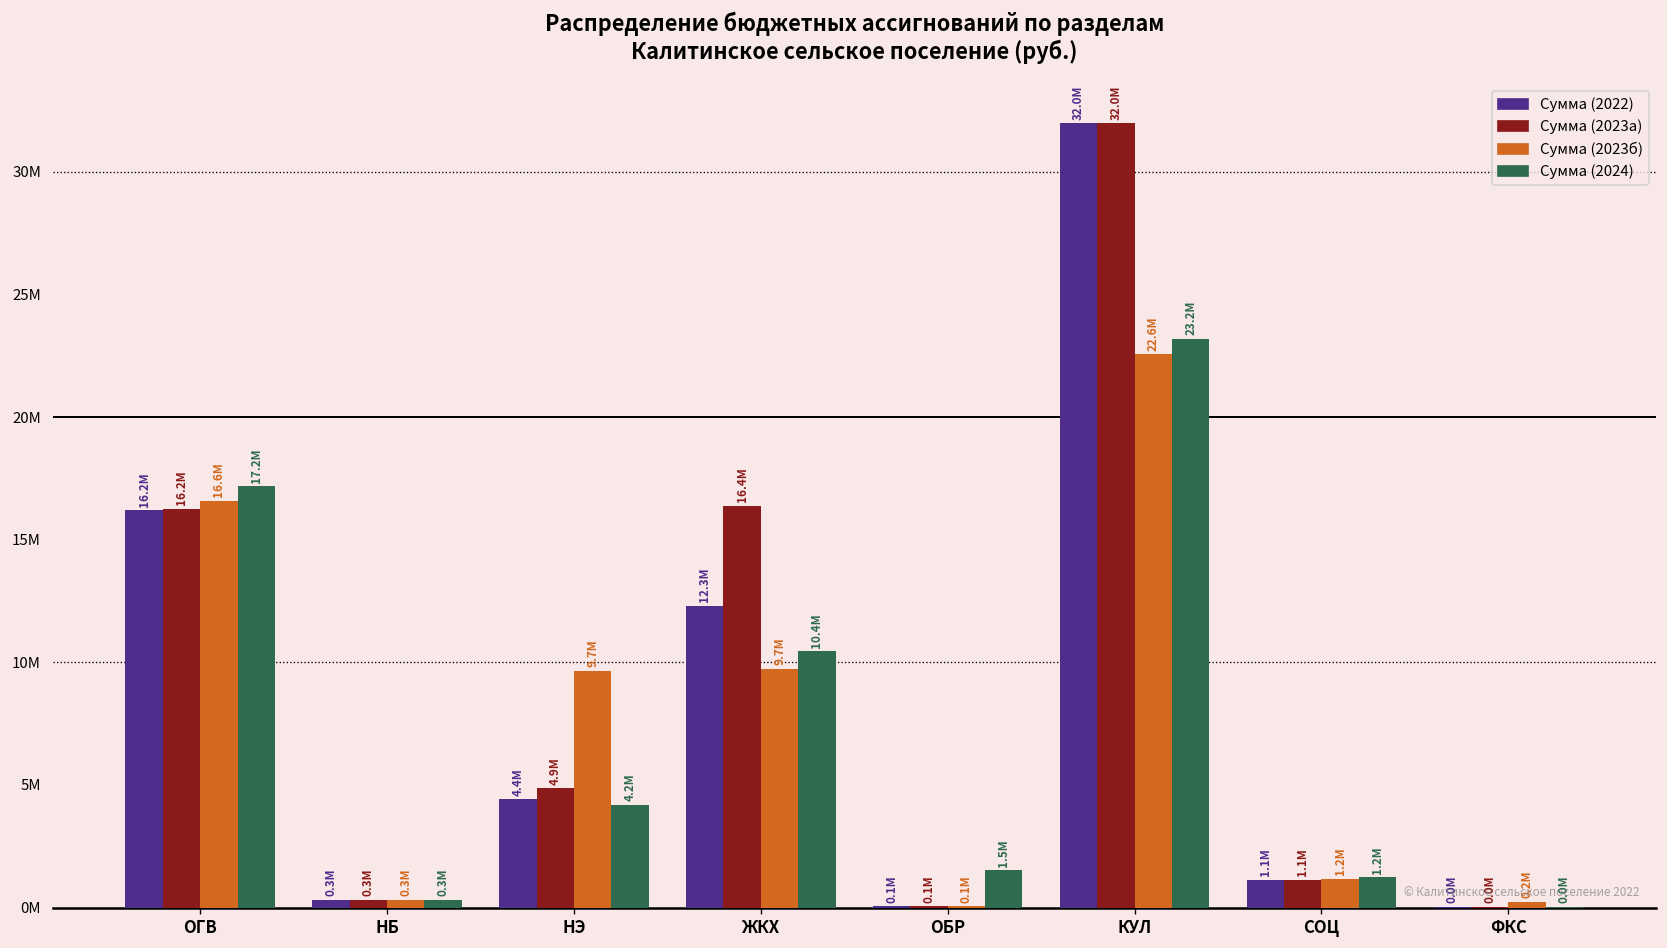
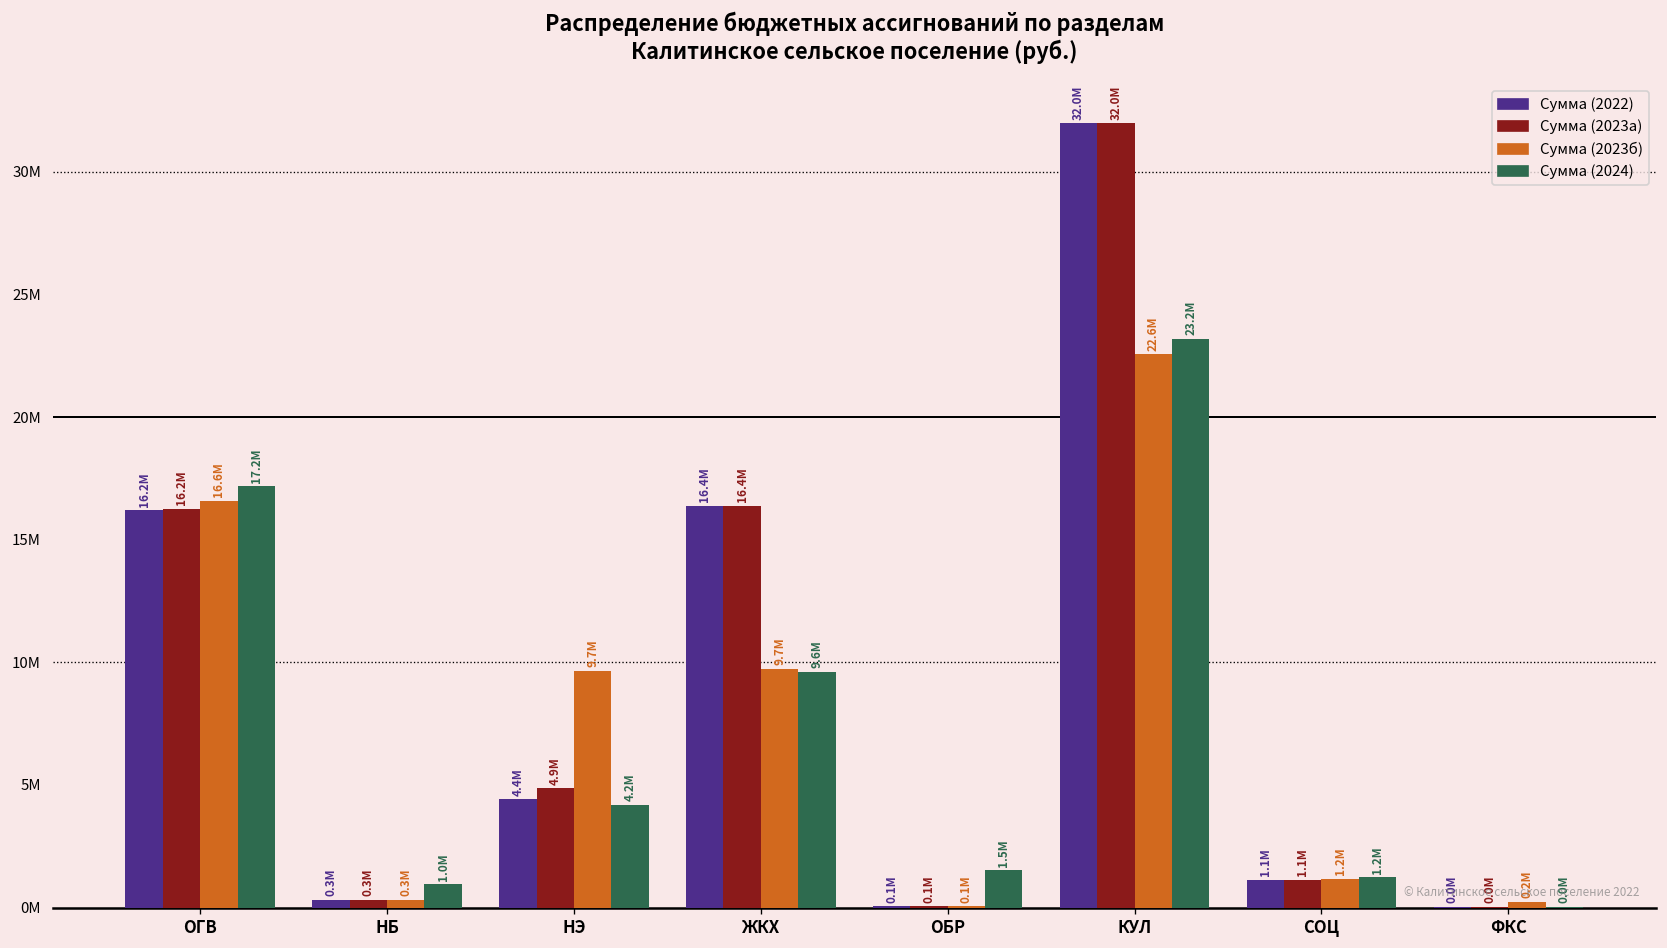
Сумма (2024), НБ: 0.3M -> 1.0M
Сумма (2022), ЖКХ: 12.3M -> 16.4M
Сумма (2024), ЖКХ: 10.4M -> 9.6M
